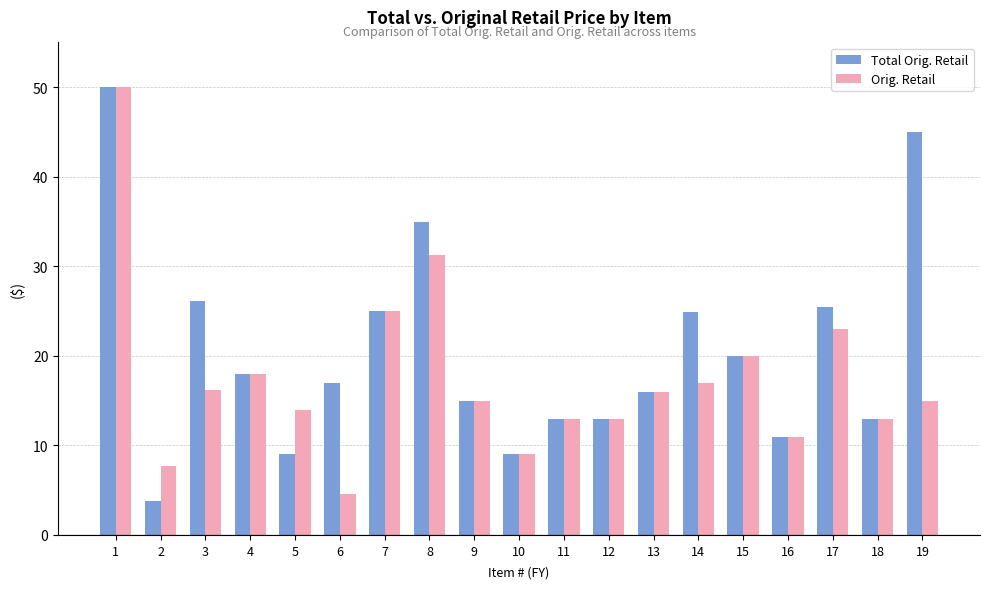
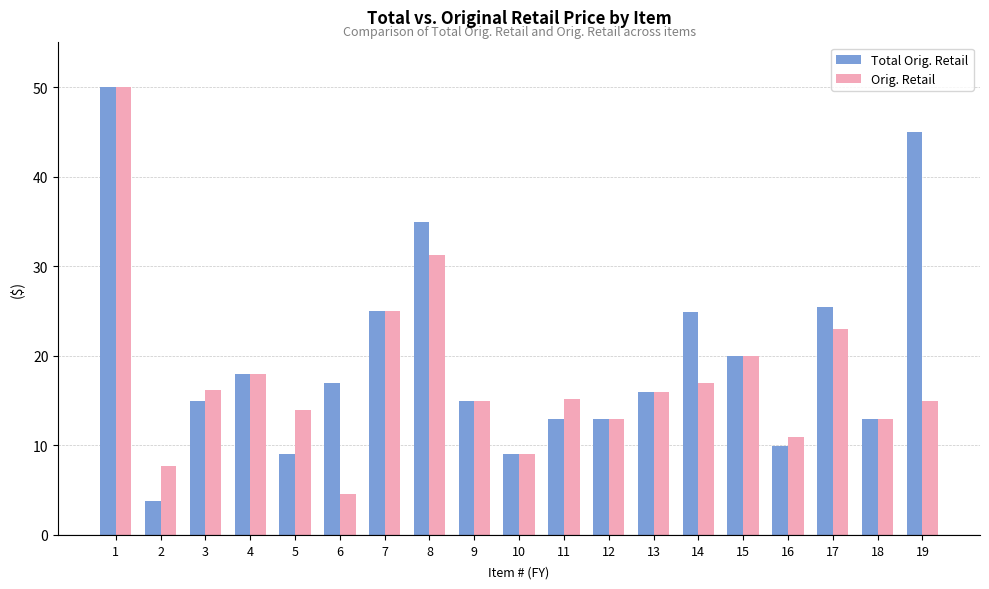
Total Orig. Retail, 3: 26 -> 15
Orig. Retail, 11: 13 -> 15
Total Orig. Retail, 16: 11 -> 10
